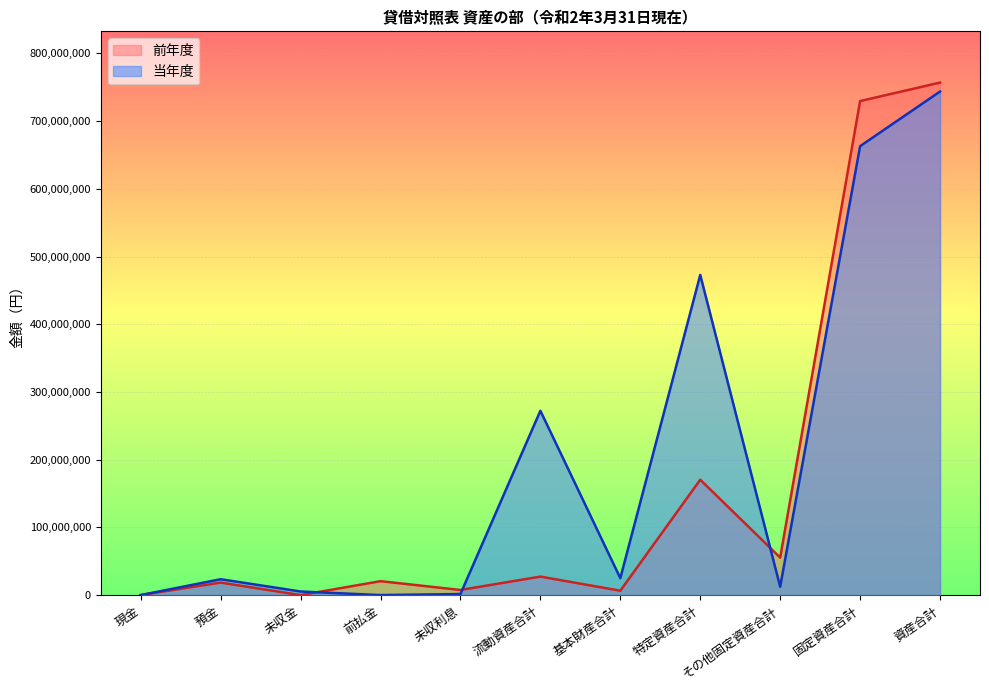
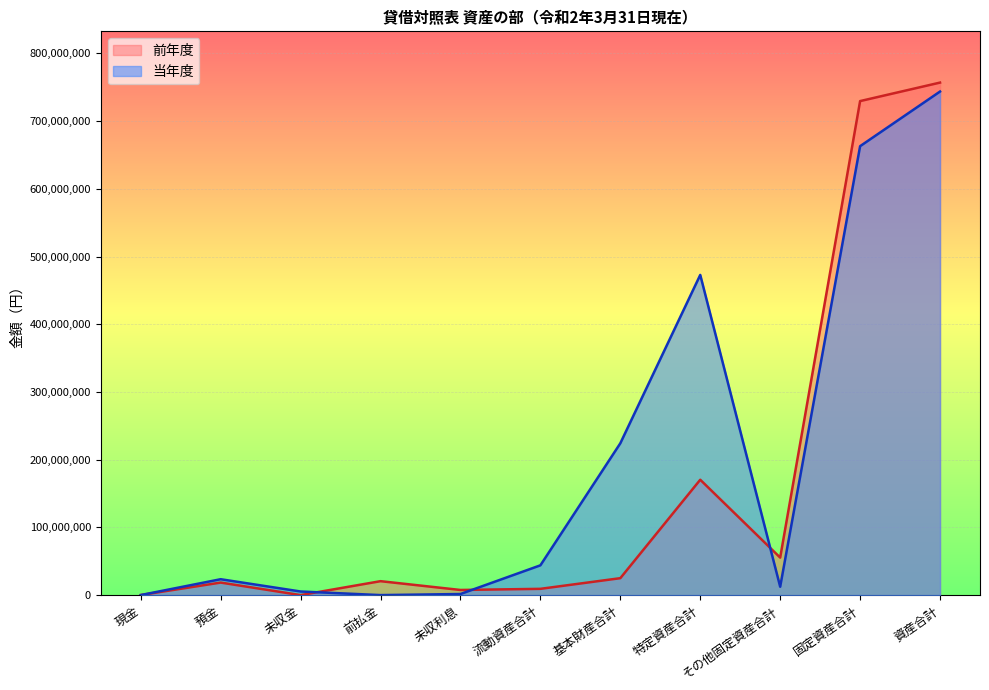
前年度, 流動資産合計: 30,000,000 -> 10,000,000
当年度, 流動資産合計: 270,000,000 -> 40,000,000
前年度, 基本財産合計: 10,000,000 -> 30,000,000
当年度, 基本財産合計: 30,000,000 -> 220,000,000
